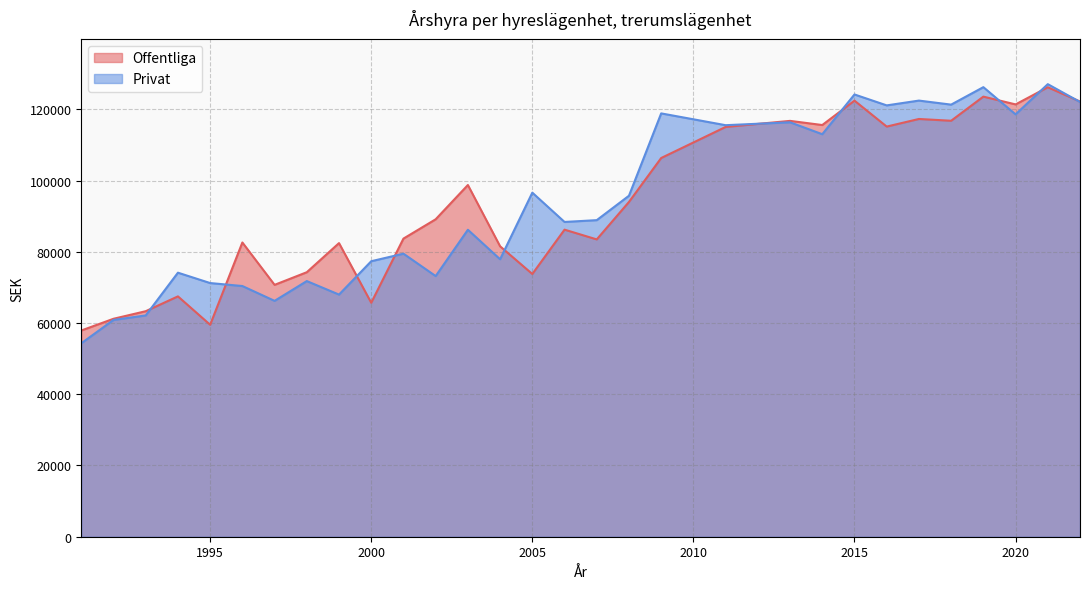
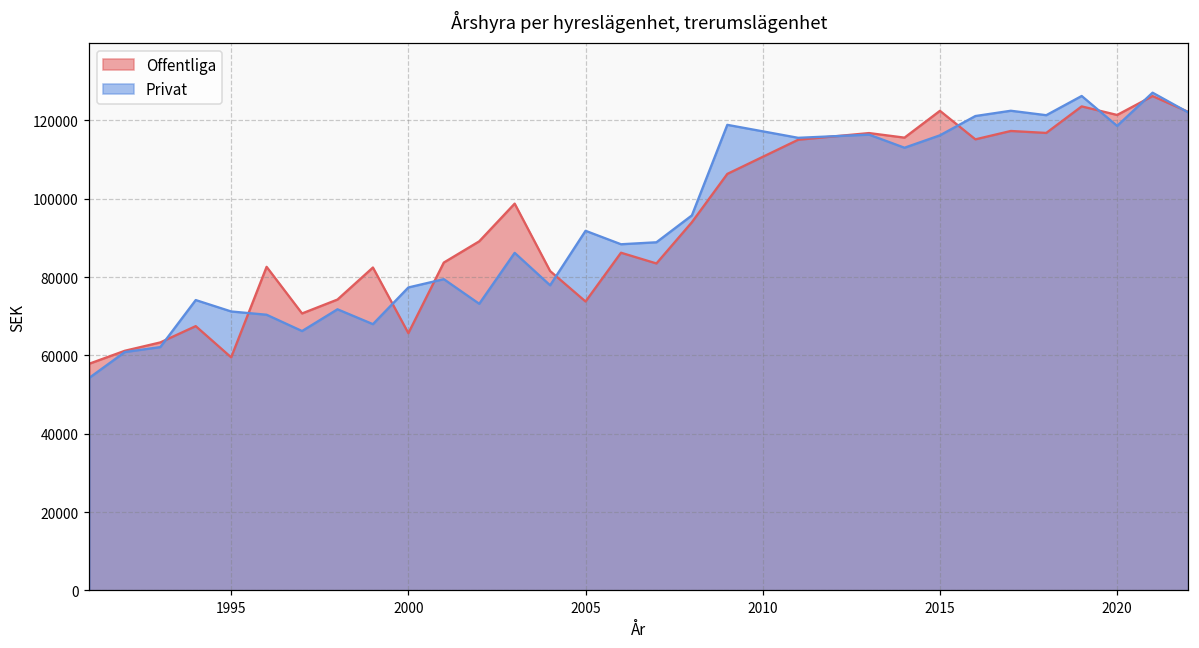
Privat, 2005: 97000 -> 92000
Privat, 2015: 124000 -> 116000
